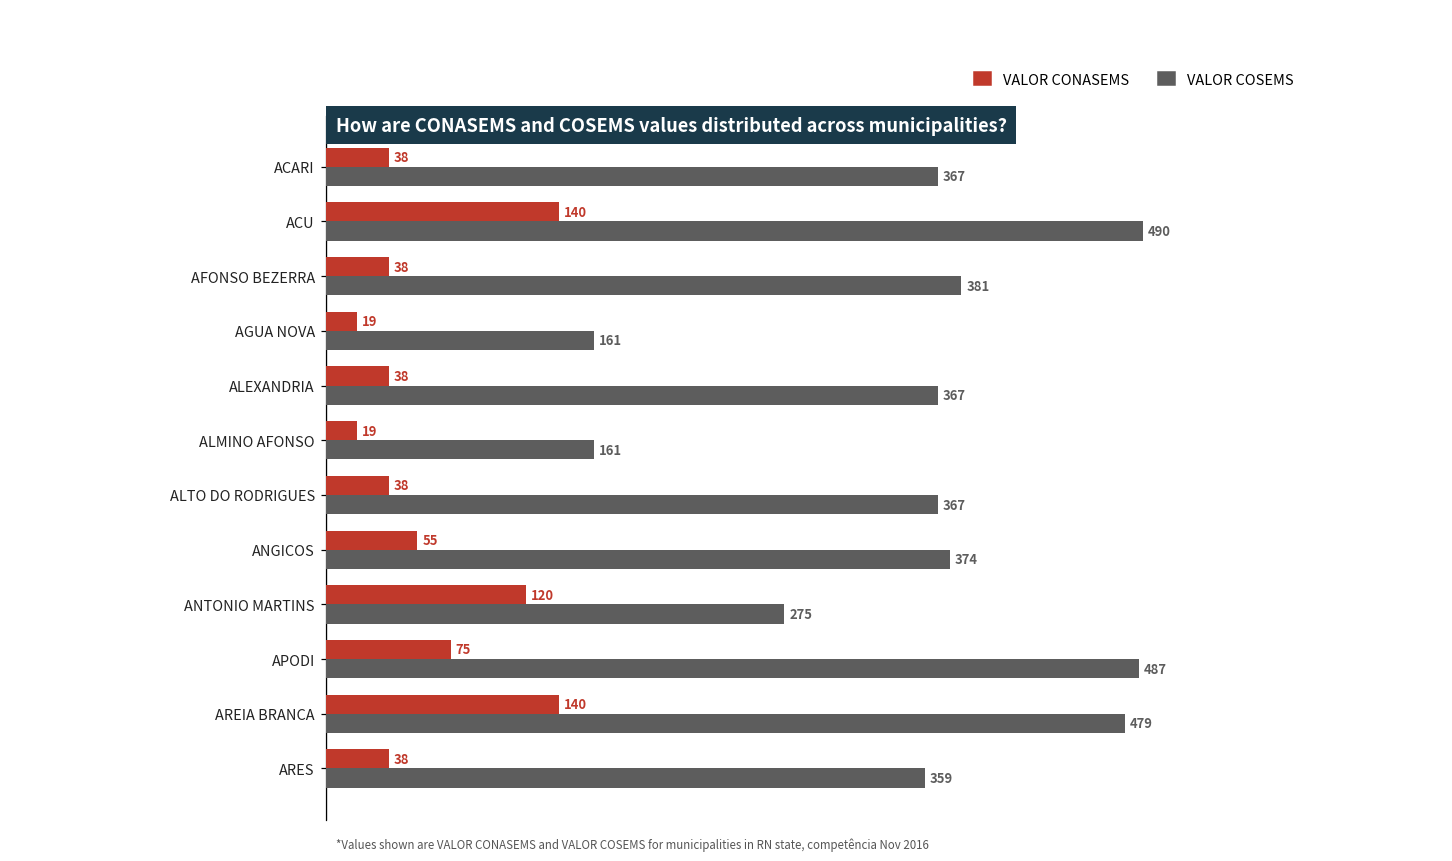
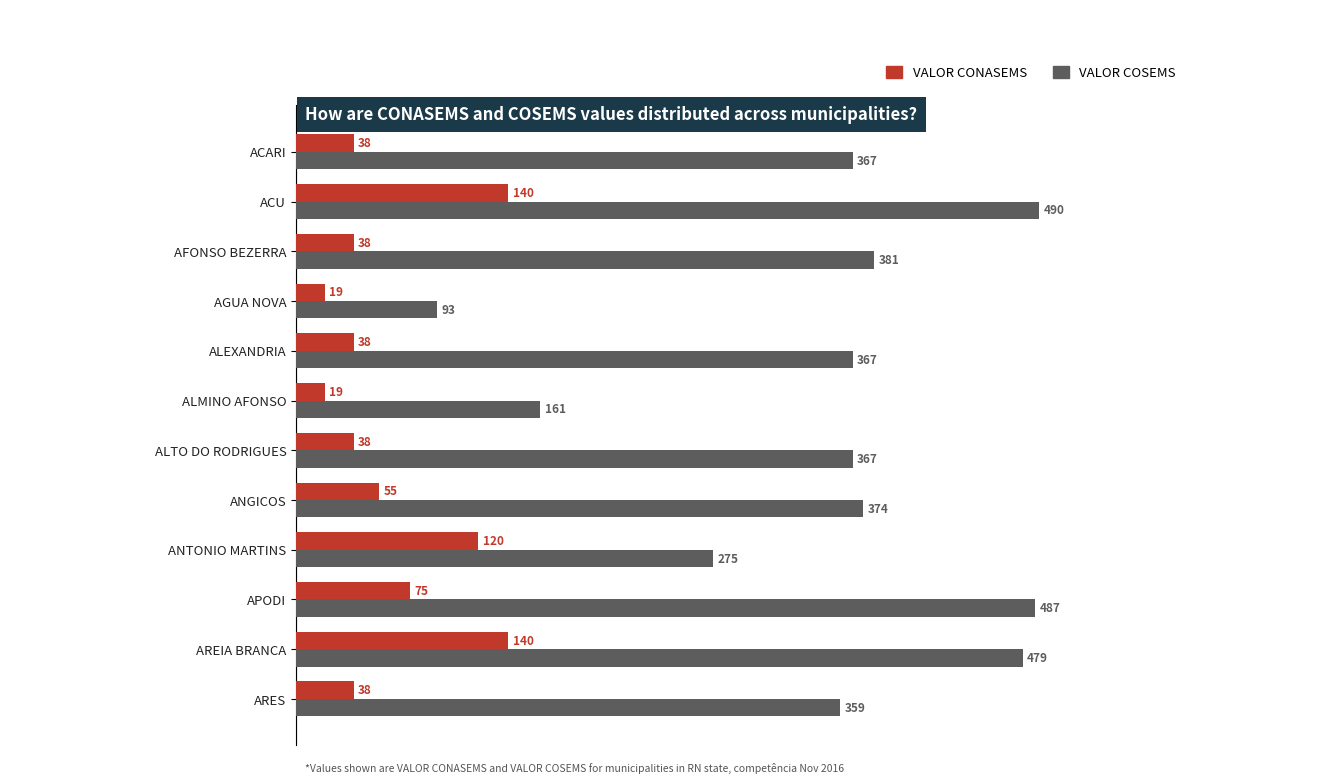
VALOR COSEMS, AGUA NOVA: 161 -> 93
